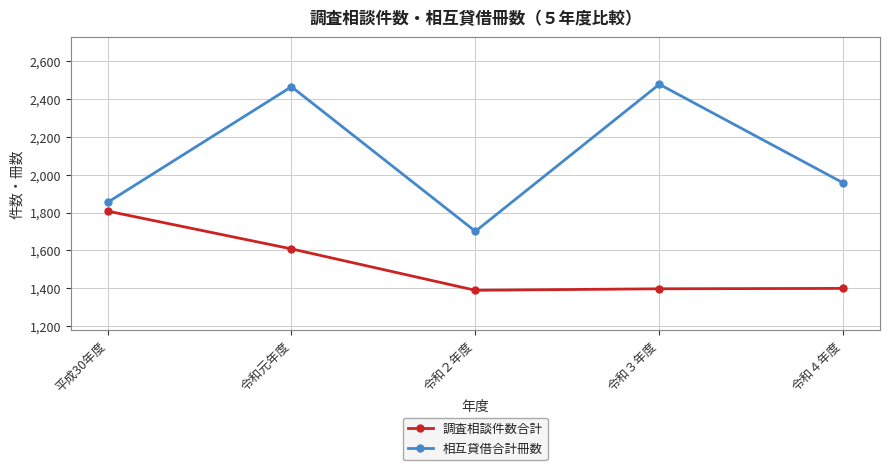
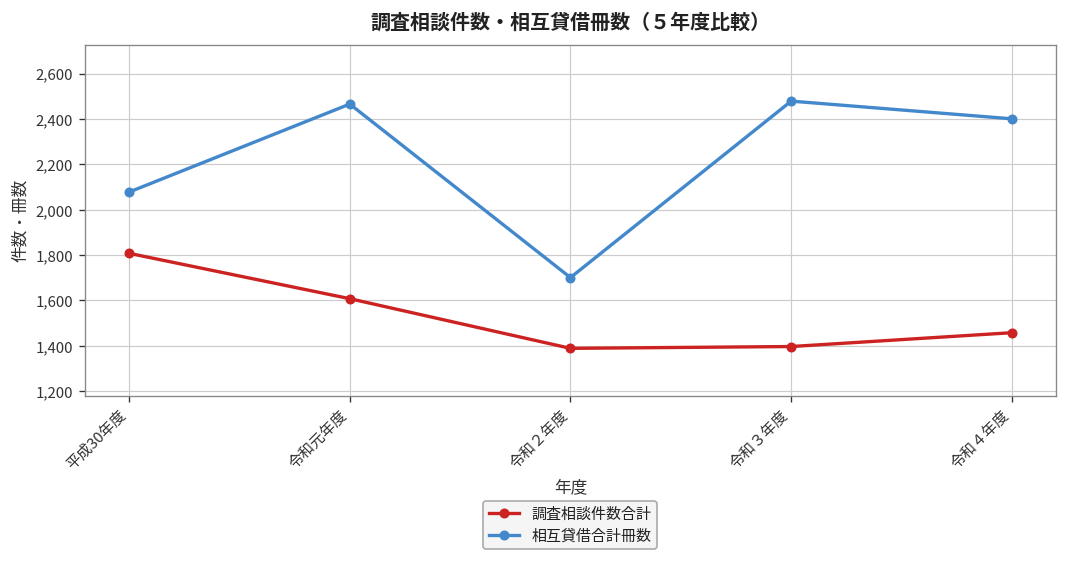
相互貸借合計冊数, 平成30年度: 1,850 -> 2,080
調査相談件数合計, 令和４年度: 1,400 -> 1,460
相互貸借合計冊数, 令和４年度: 1,960 -> 2,400
